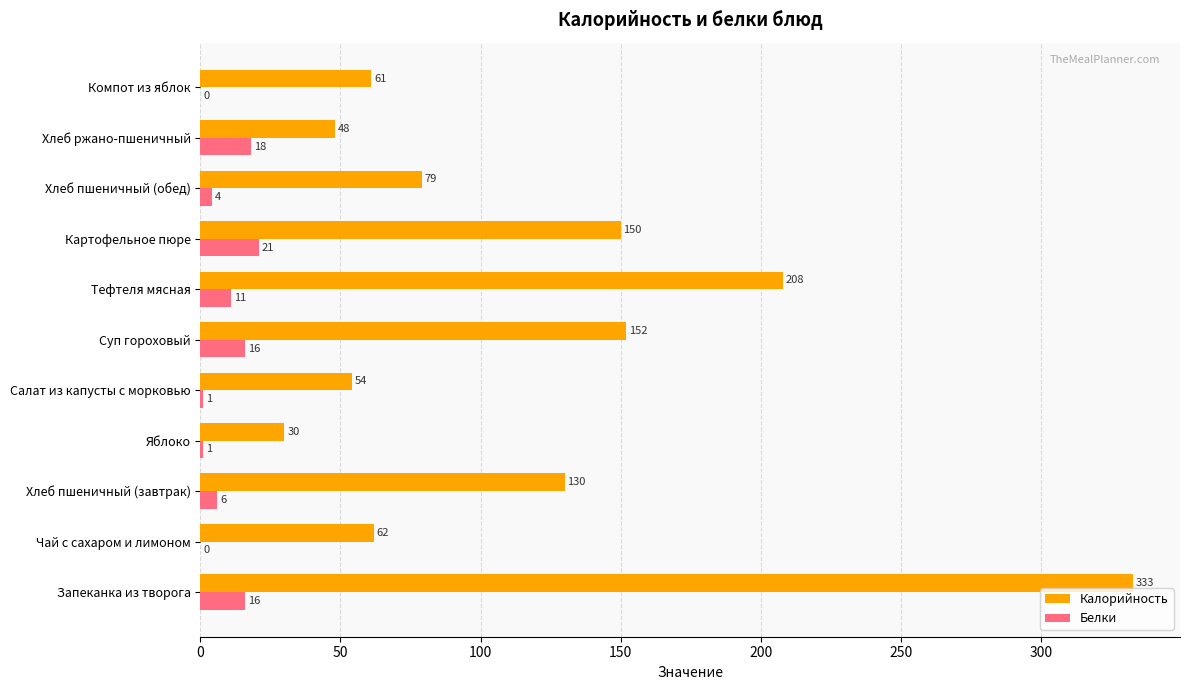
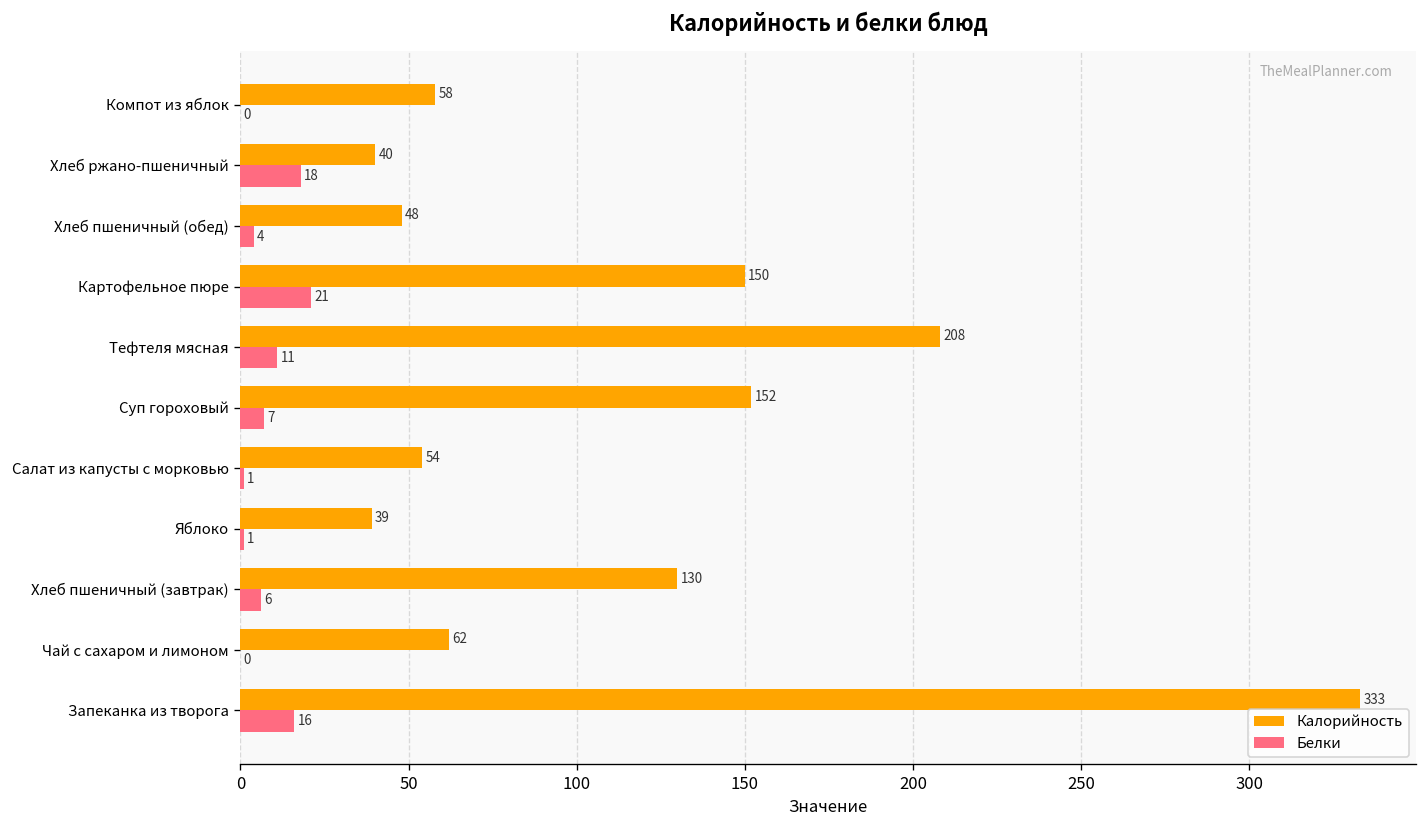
Калорийность, Компот из яблок: 61 -> 58
Калорийность, Хлеб ржано-пшеничный: 48 -> 40
Калорийность, Хлеб пшеничный (обед): 79 -> 48
Белки, Суп гороховый: 16 -> 7
Калорийность, Яблоко: 30 -> 39
